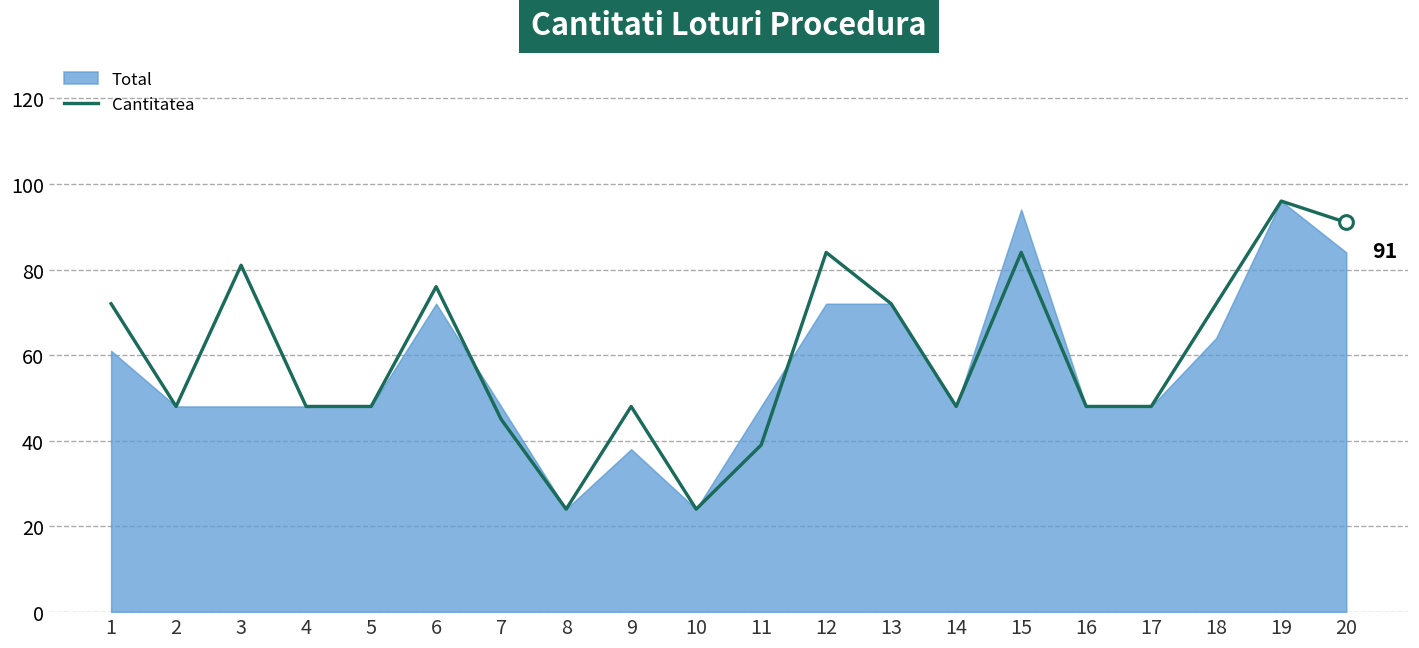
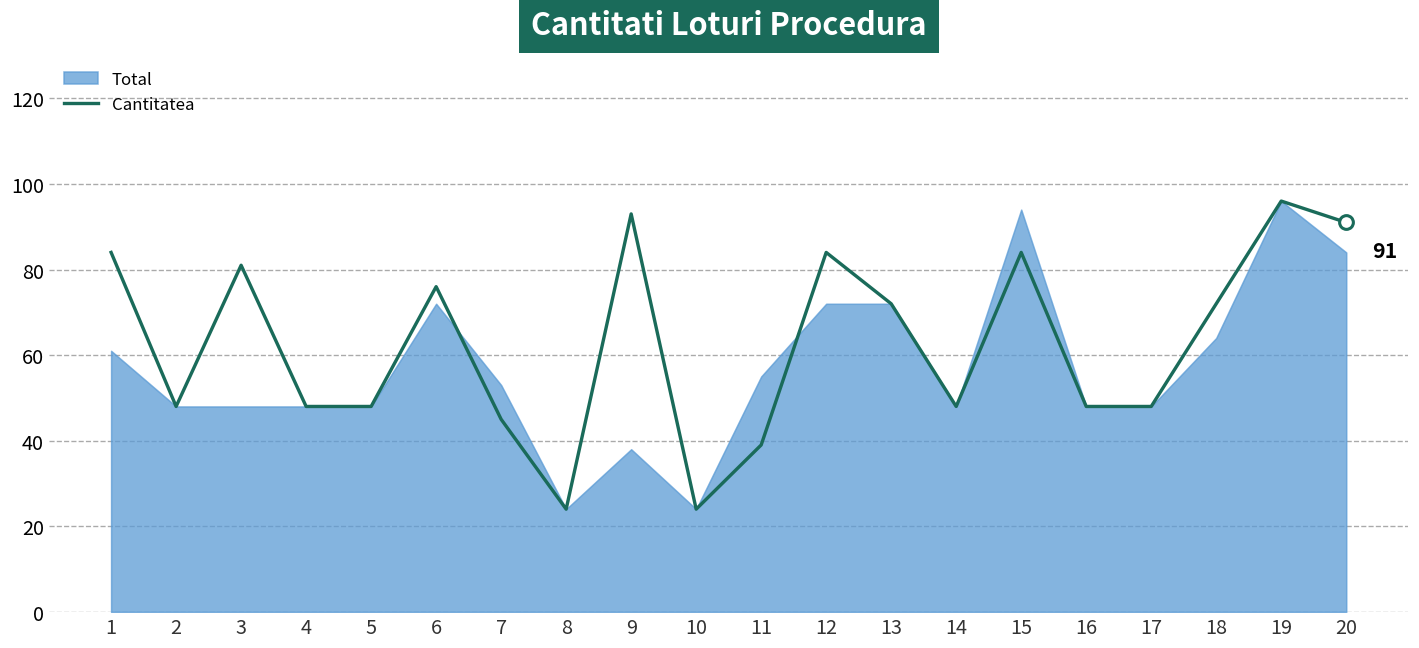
Cantitatea, 1: 72 -> 84
Total, 7: 48 -> 53
Cantitatea, 9: 48 -> 93
Total, 11: 48 -> 55
